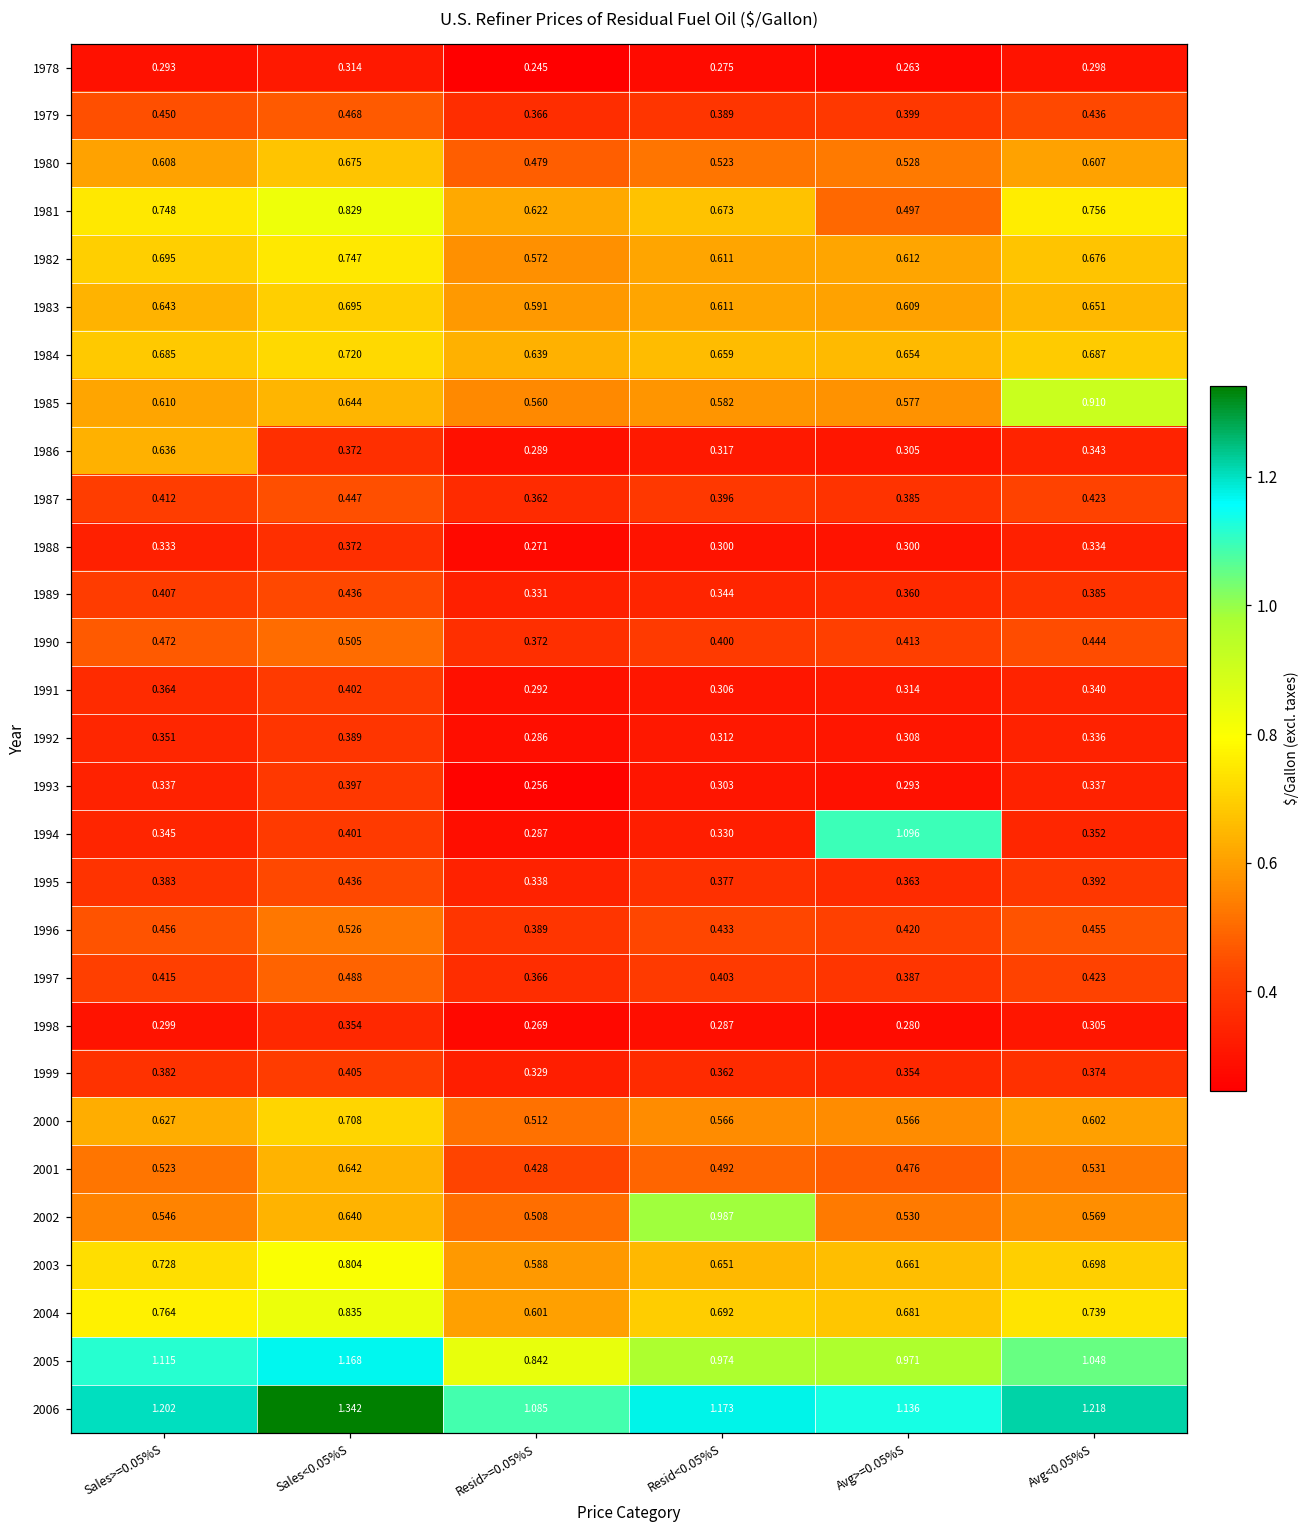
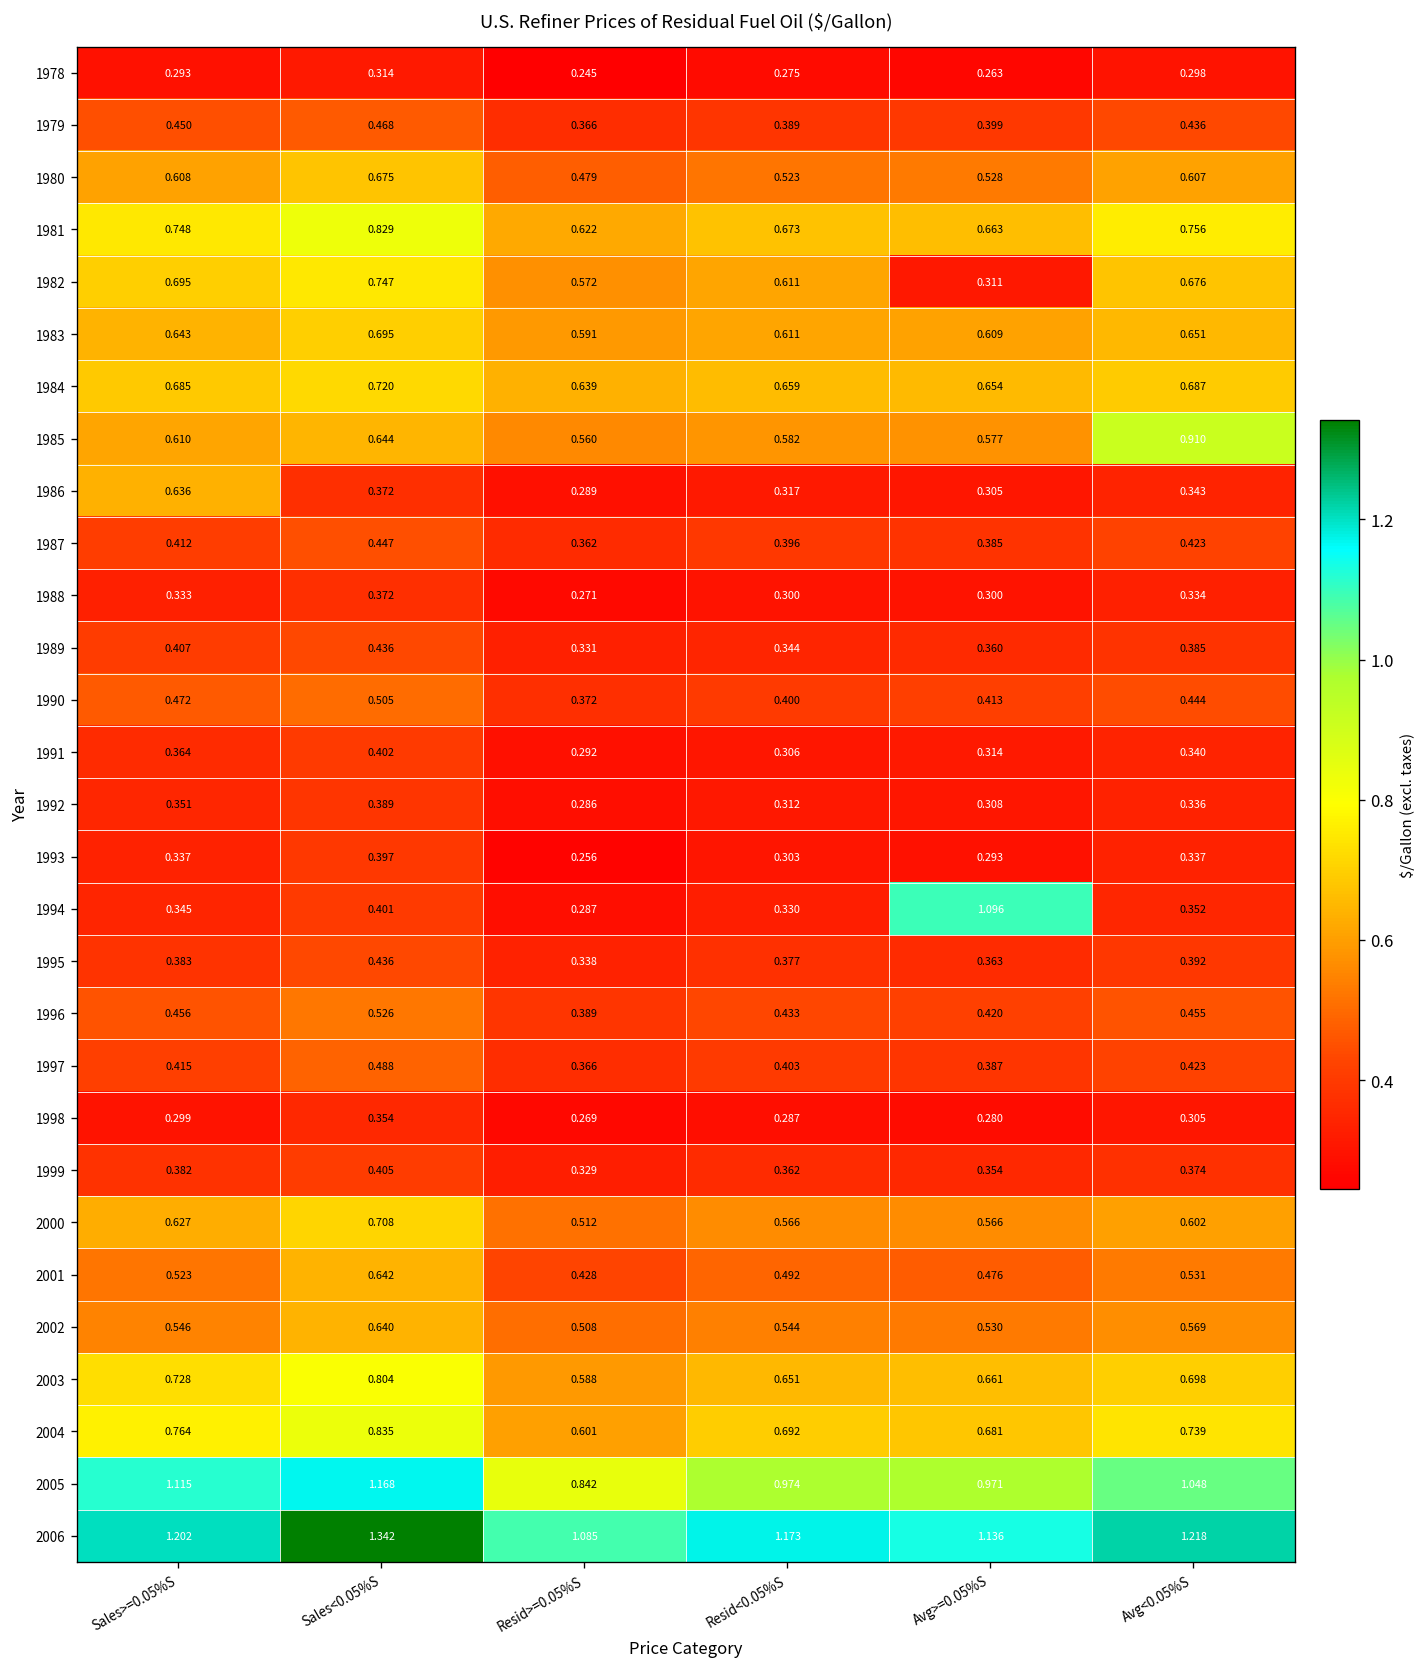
1981, Avg>=0.05%S: 0.497 -> 0.663
1982, Avg>=0.05%S: 0.612 -> 0.311
2002, Resid<0.05%S: 0.987 -> 0.544
